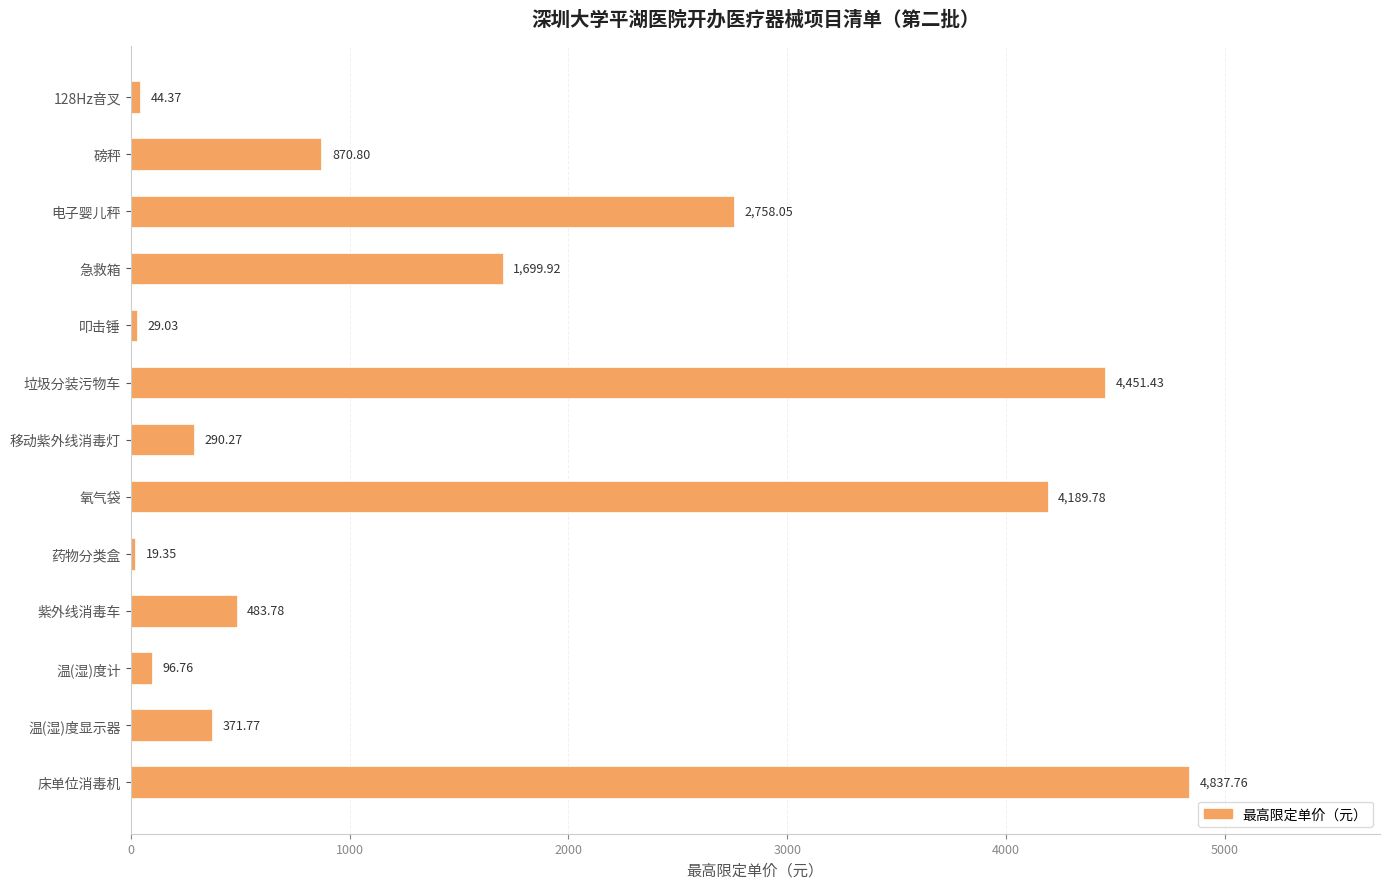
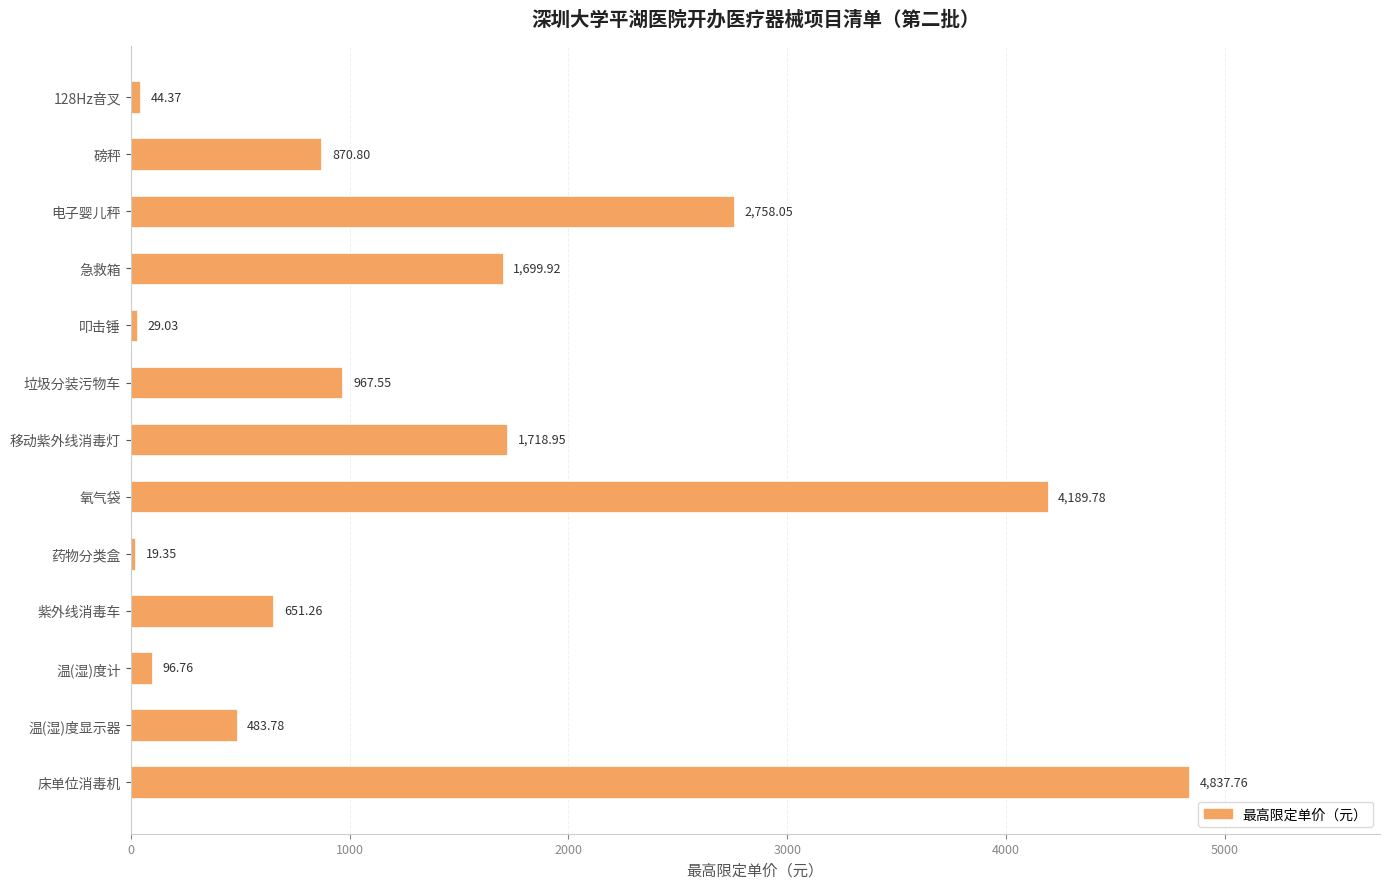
垃圾分装污物车: 4,451.43 -> 967.55
移动紫外线消毒灯: 290.27 -> 1,718.95
紫外线消毒车: 483.78 -> 651.26
温(湿)度显示器: 371.77 -> 483.78
